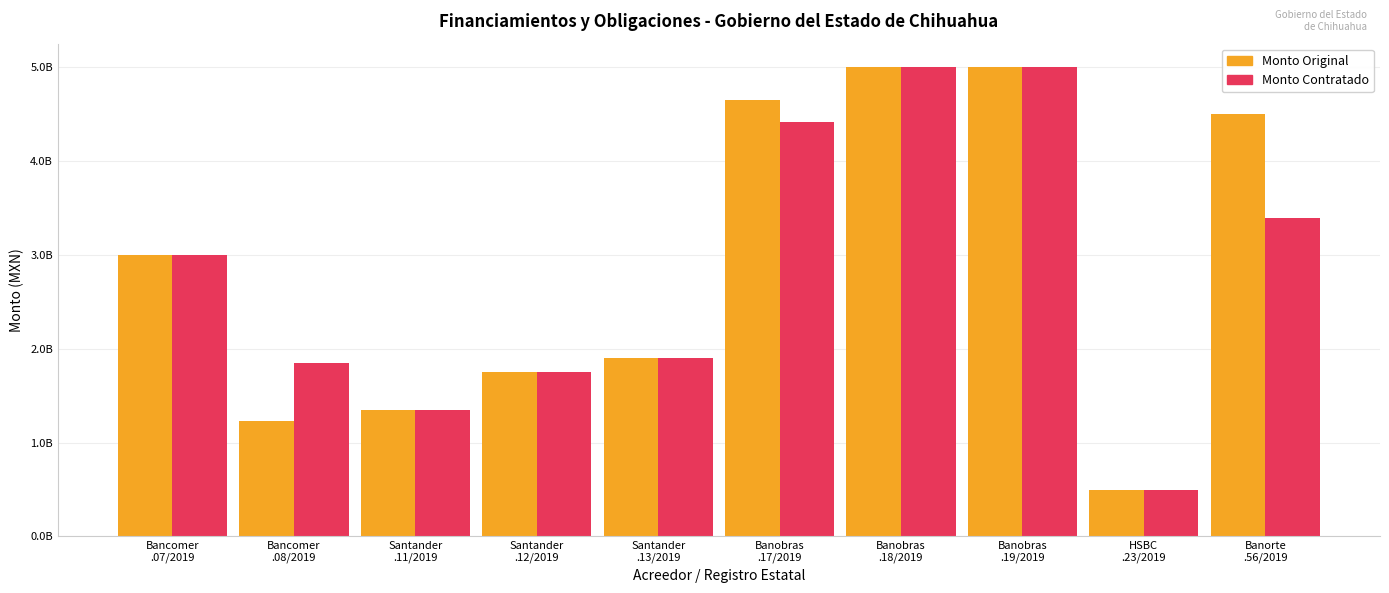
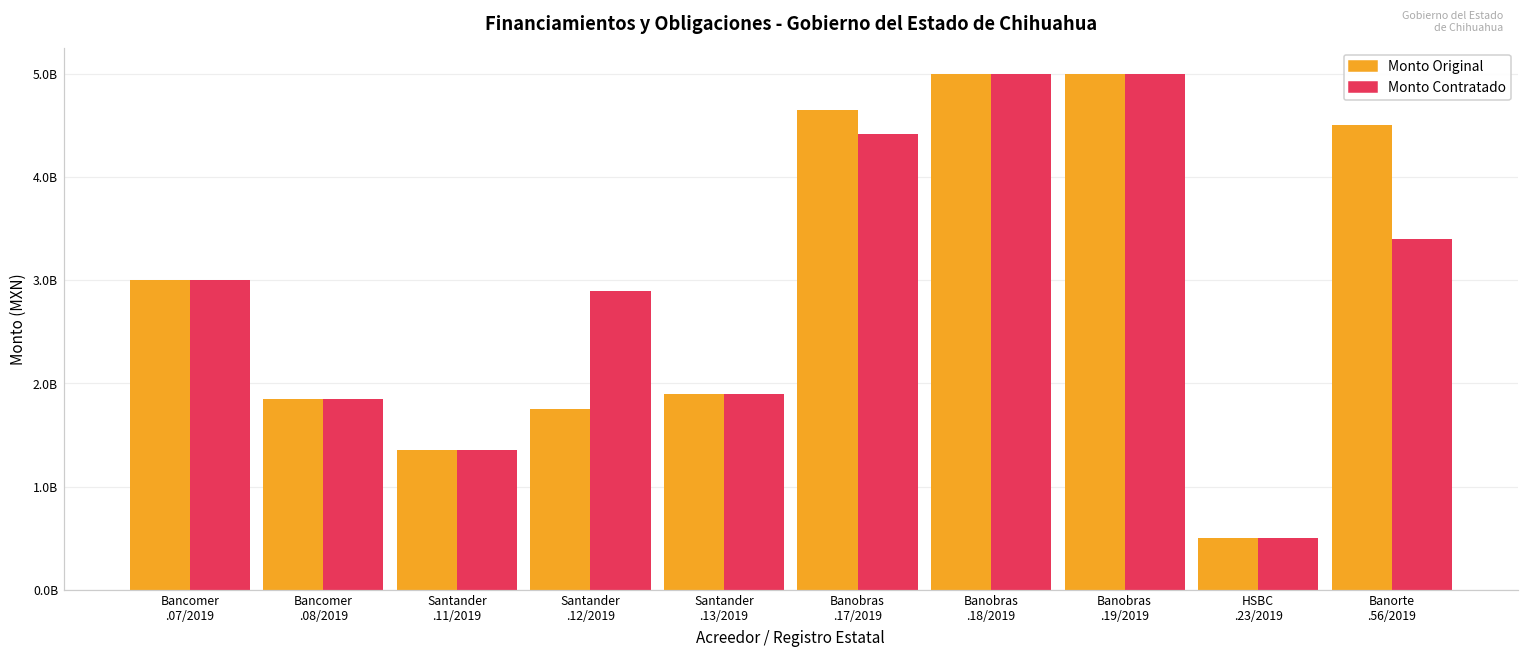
Monto Original, Bancomer .08/2019: 1200000000 -> 1900000000
Monto Contratado, Santander .12/2019: 1800000000 -> 2900000000
